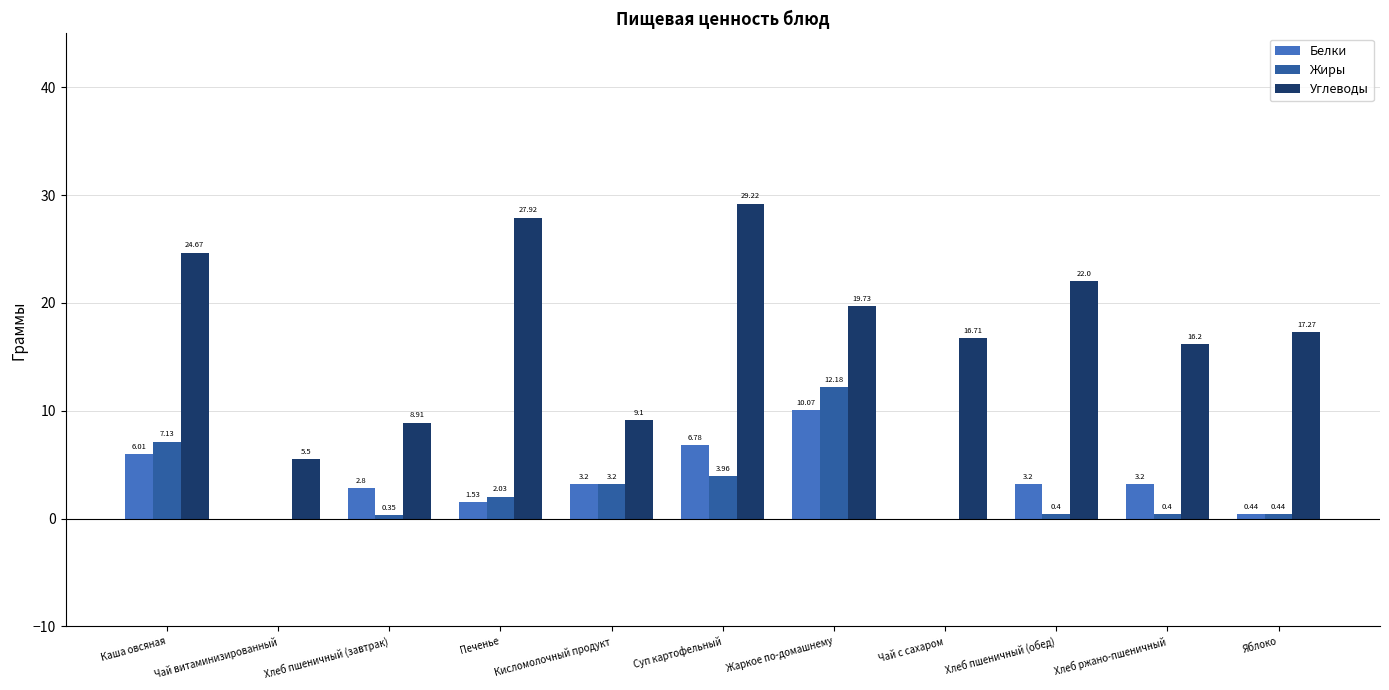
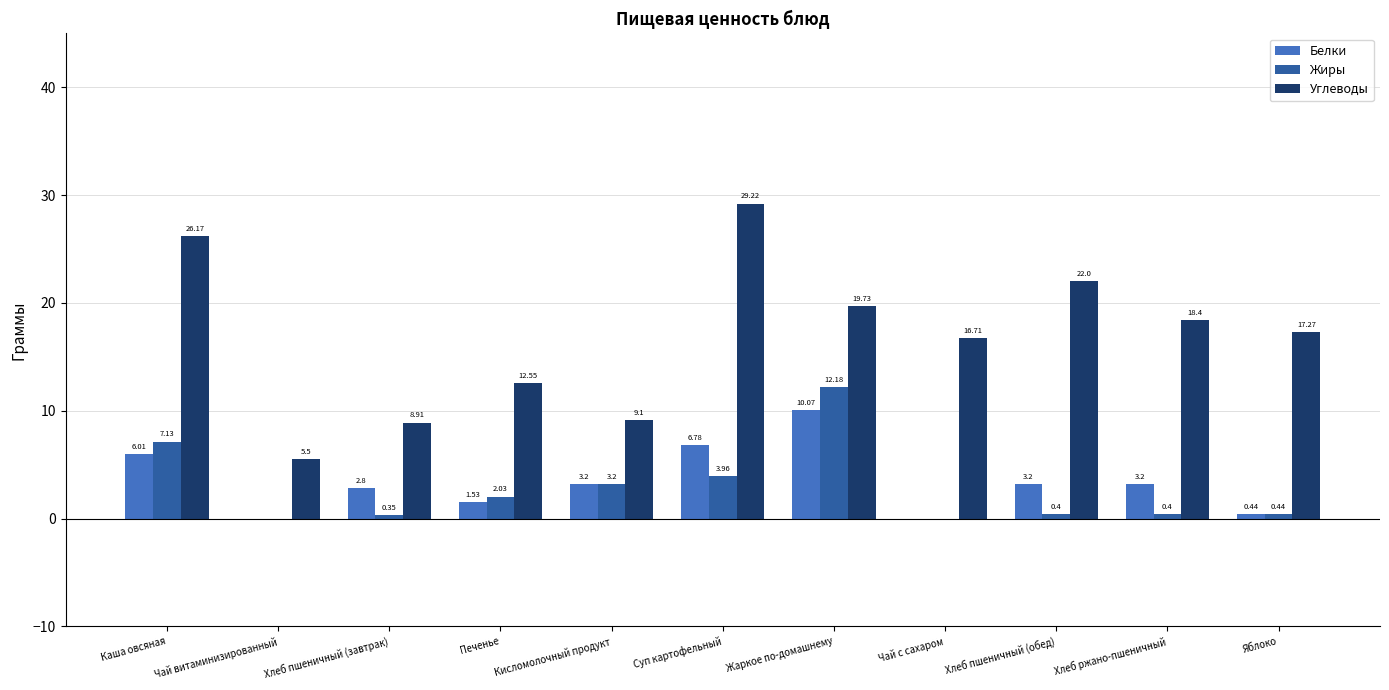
Углеводы, Каша овсяная: 24.67 -> 26.17
Углеводы, Печенье: 27.92 -> 12.55
Углеводы, Хлеб ржано-пшеничный: 16.2 -> 18.4
